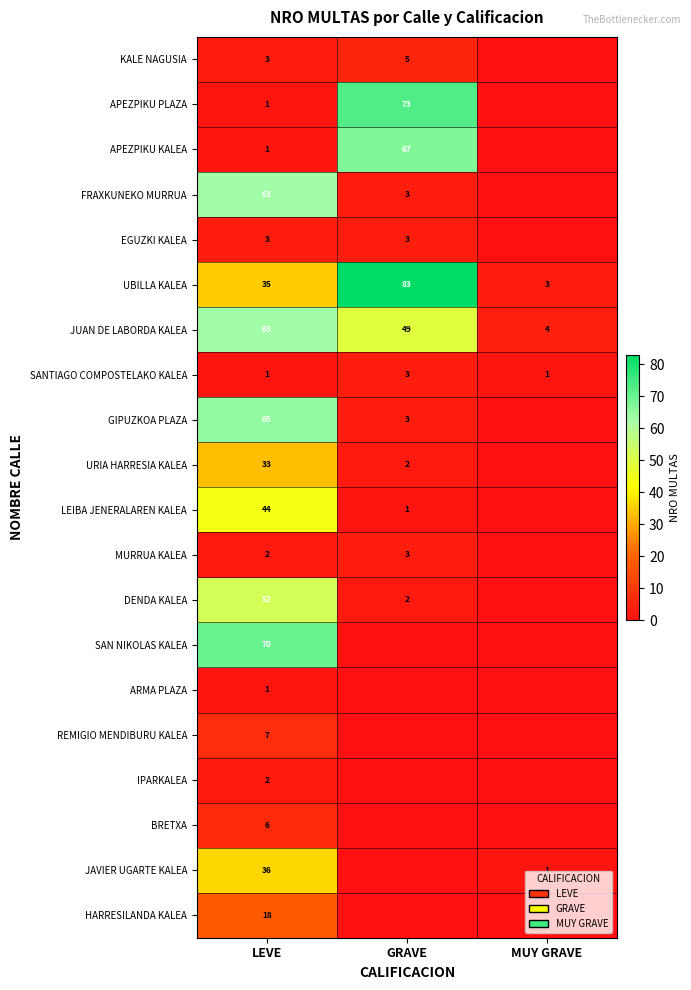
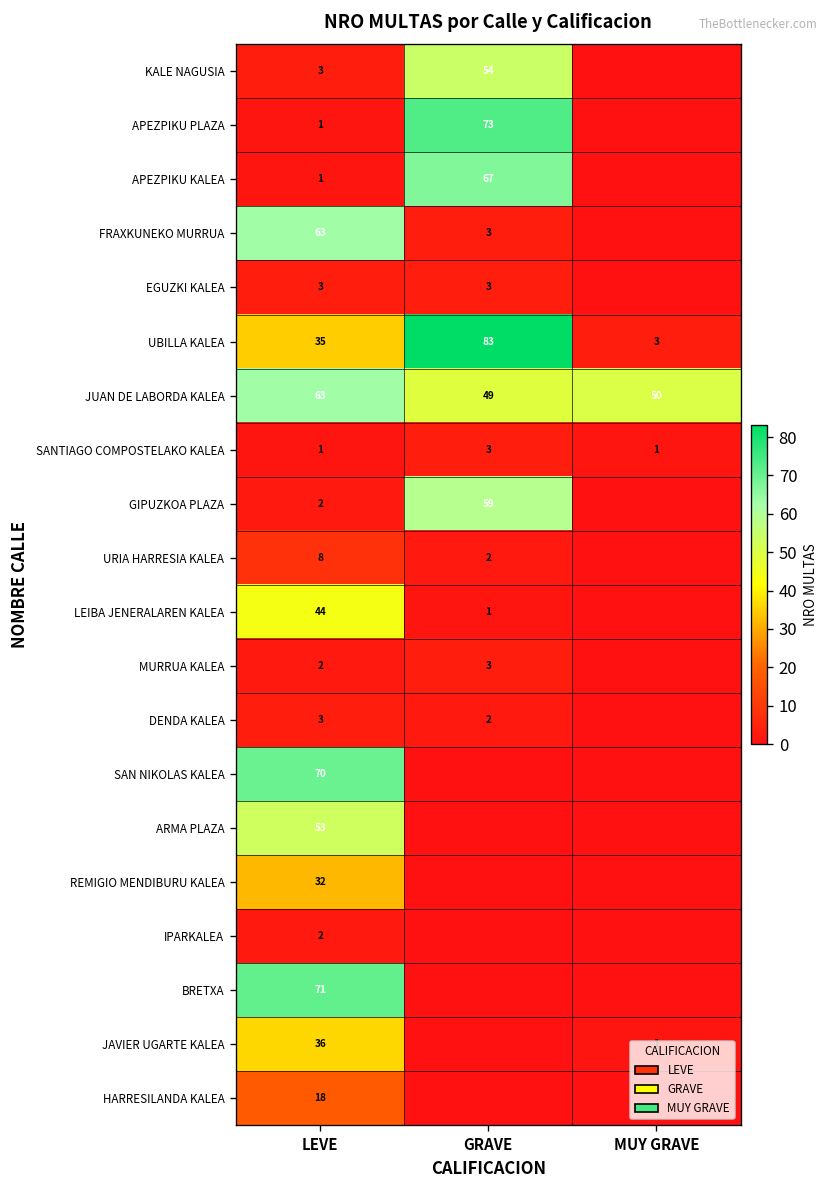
KALE NAGUSIA, GRAVE: 5 -> 54
JUAN DE LABORDA KALEA, MUY GRAVE: 4 -> 50
GIPUZKOA PLAZA, LEVE: 65 -> 2
GIPUZKOA PLAZA, GRAVE: 3 -> 59
URIA HARRESIA KALEA, LEVE: 33 -> 8
DENDA KALEA, LEVE: 52 -> 3
ARMA PLAZA, LEVE: 1 -> 53
REMIGIO MENDIBURU KALEA, LEVE: 7 -> 32
BRETXA, LEVE: 6 -> 71
